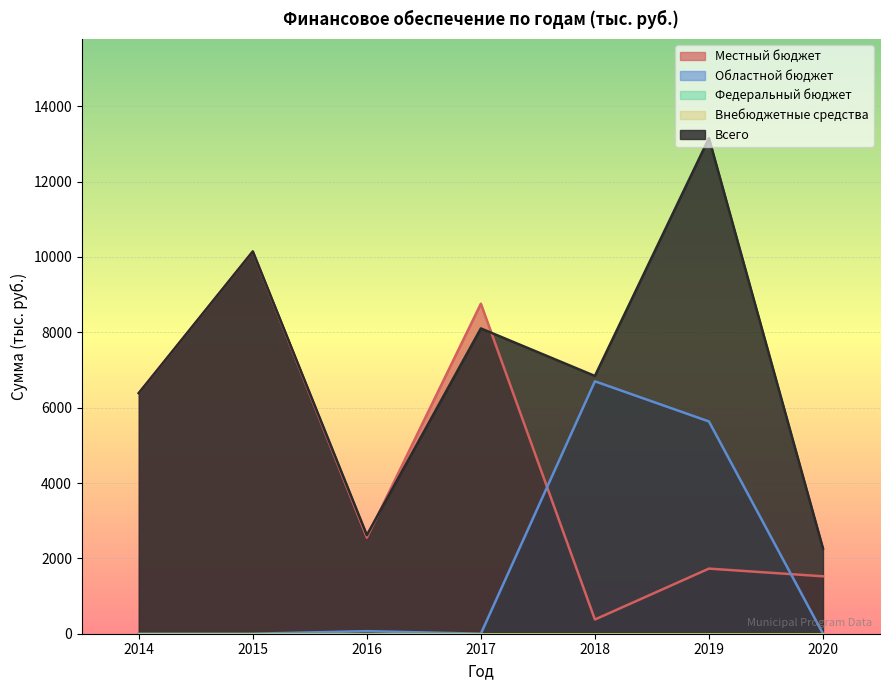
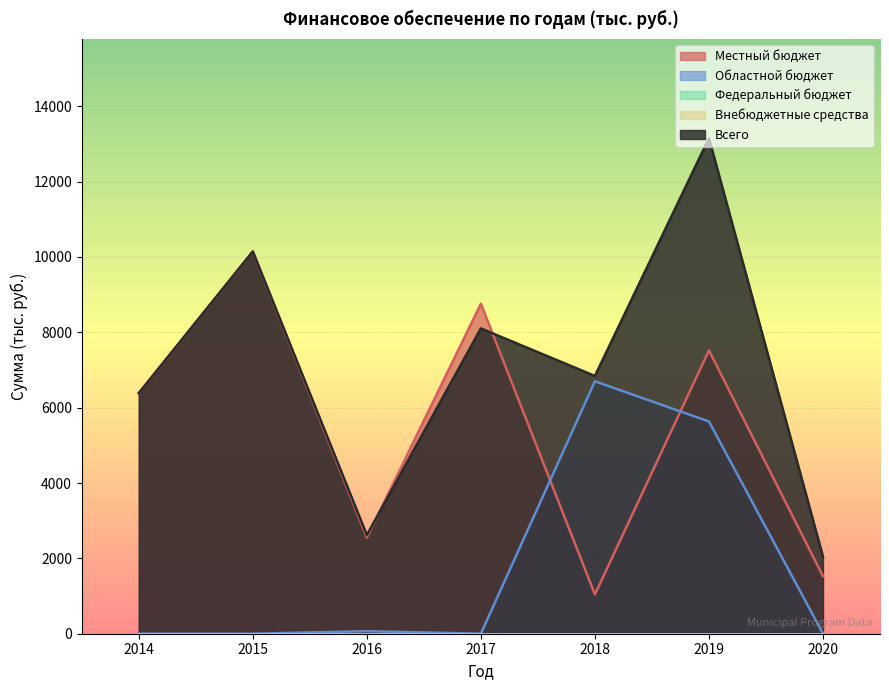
Местный бюджет, 2018: 400 -> 1000
Местный бюджет, 2019: 1700 -> 7500
Всего, 2020: 2300 -> 2000
